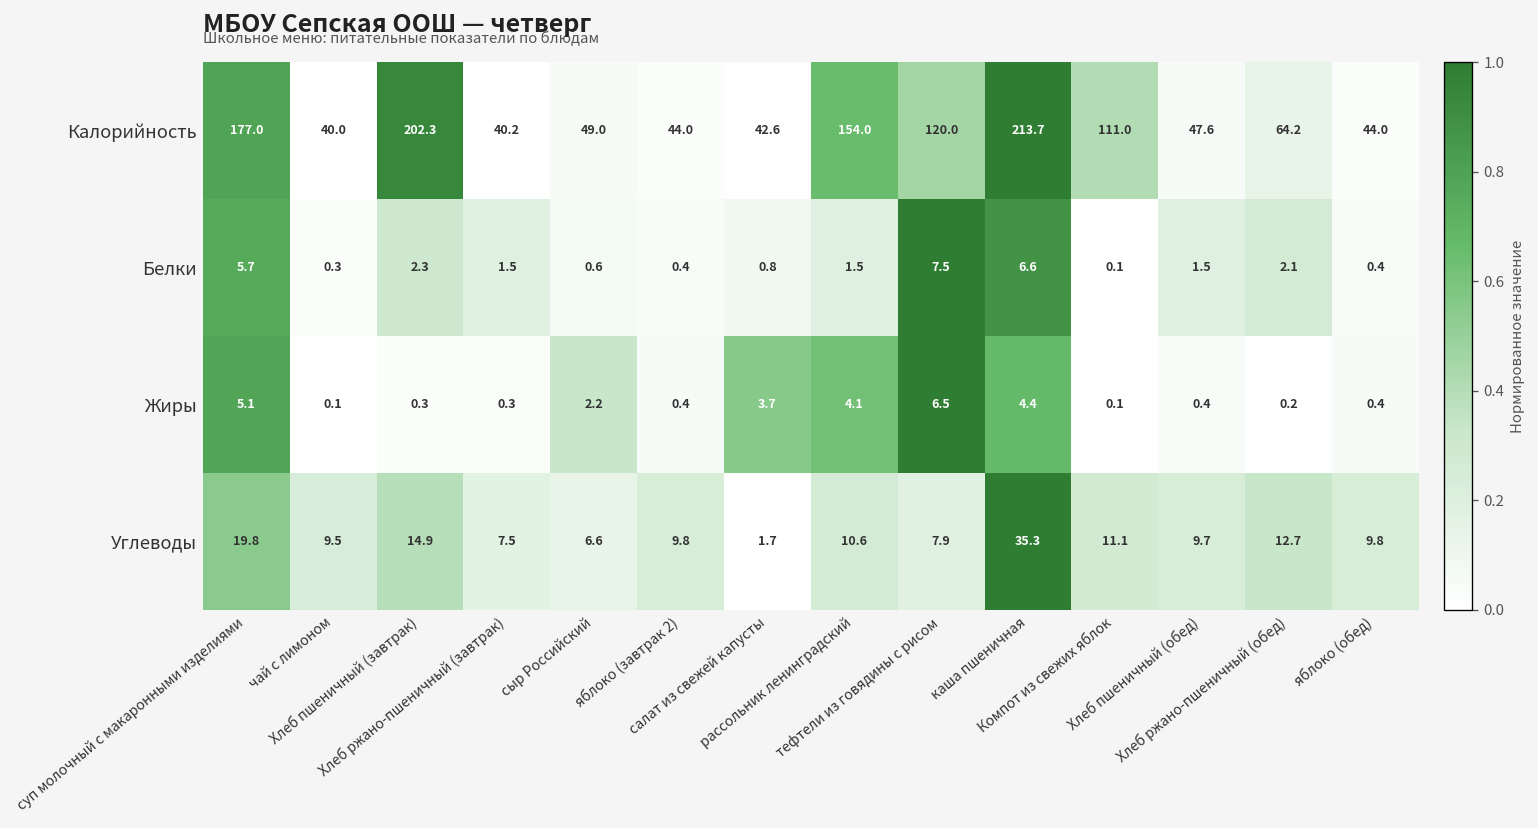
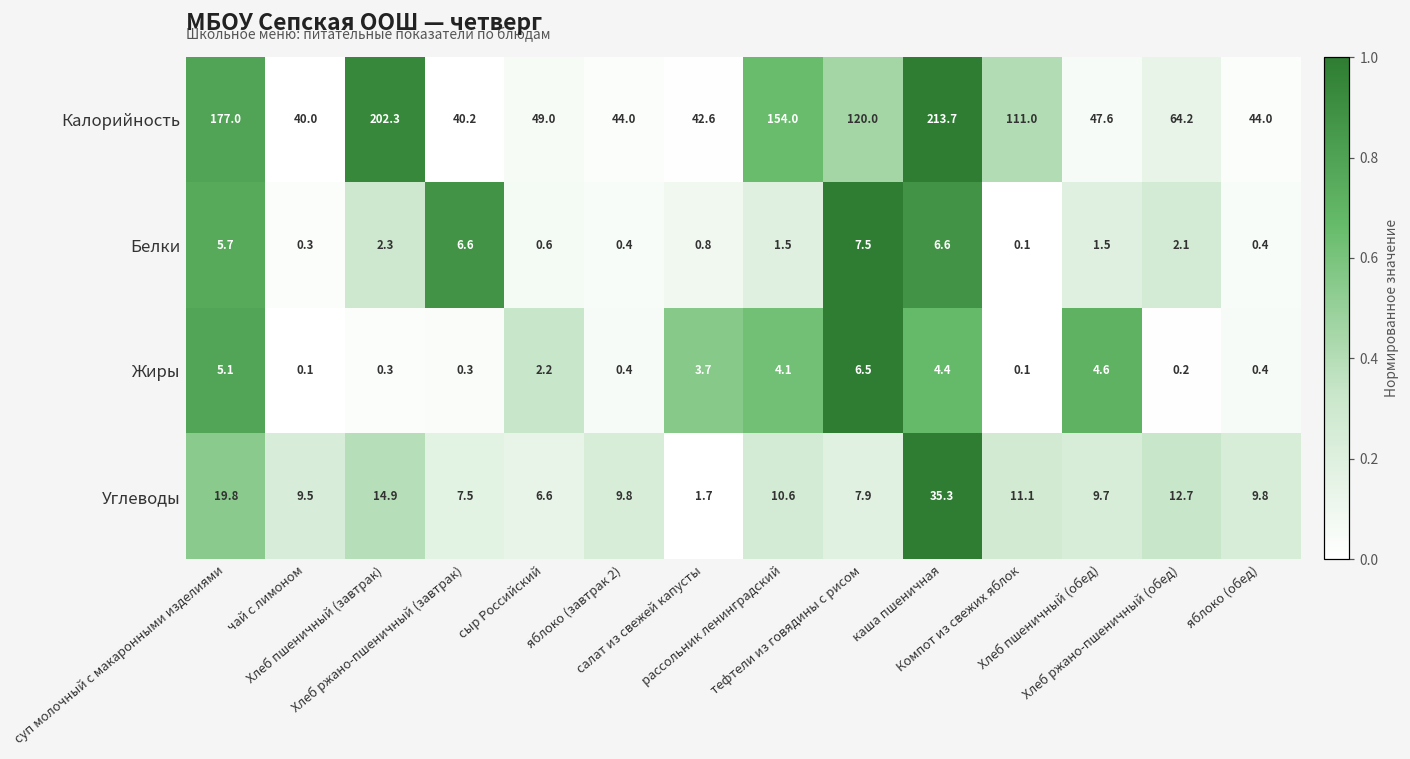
Белки, Хлеб ржано-пшеничный (завтрак): 1.5 -> 6.6
Жиры, Хлеб пшеничный (обед): 0.4 -> 4.6
